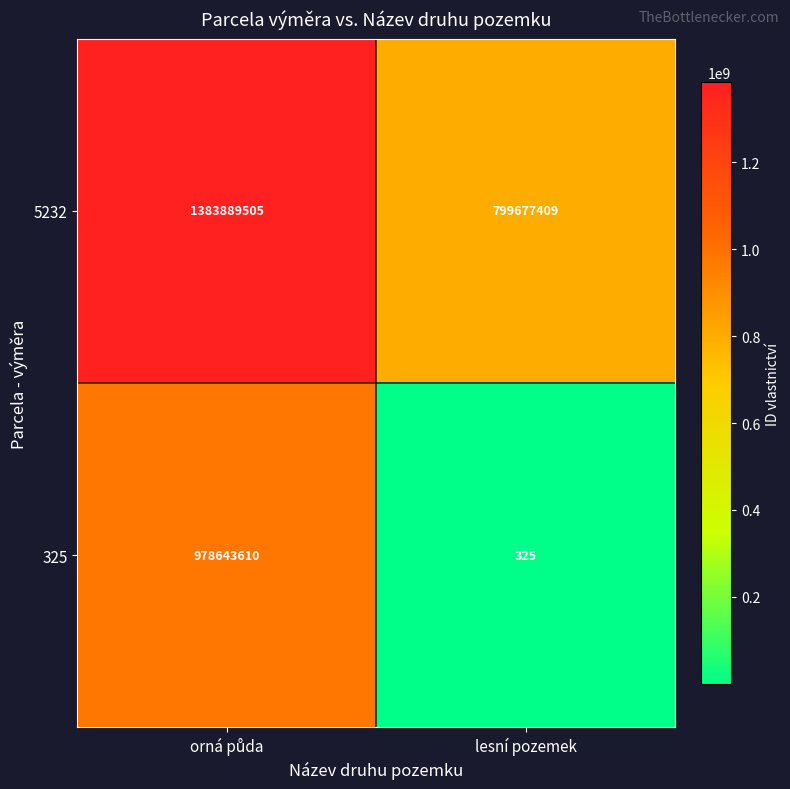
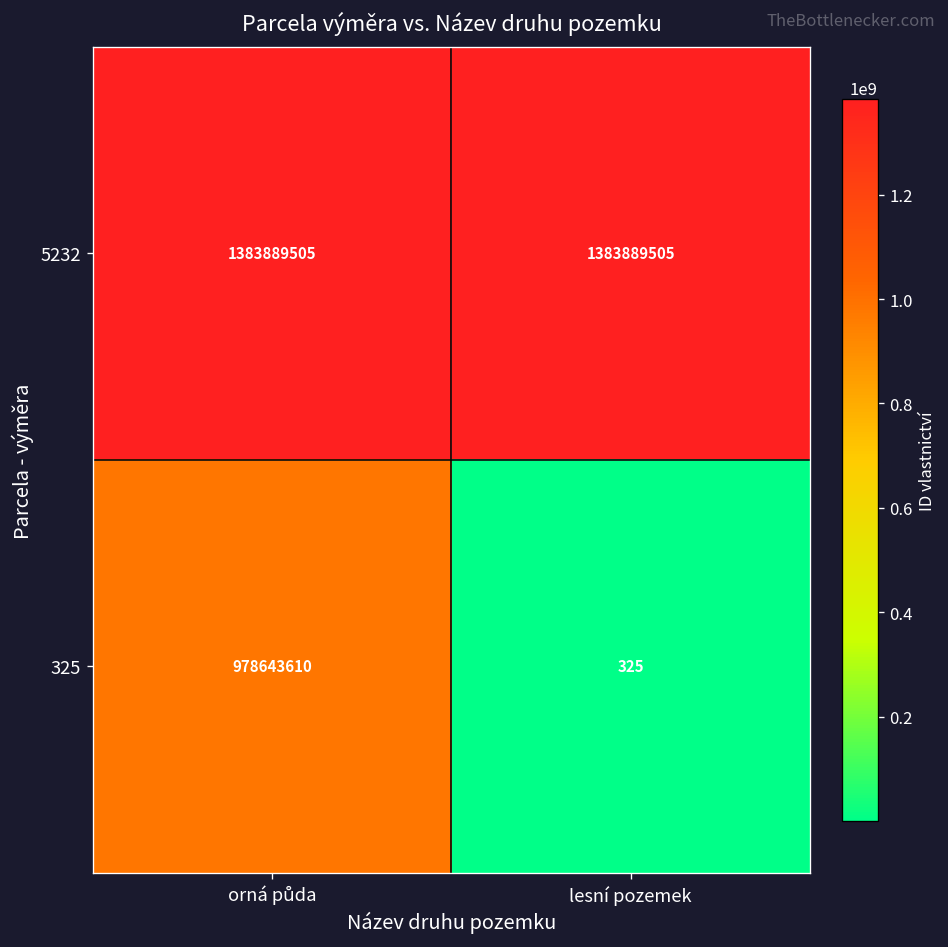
5232, lesní pozemek: 799677409 -> 1383889505
